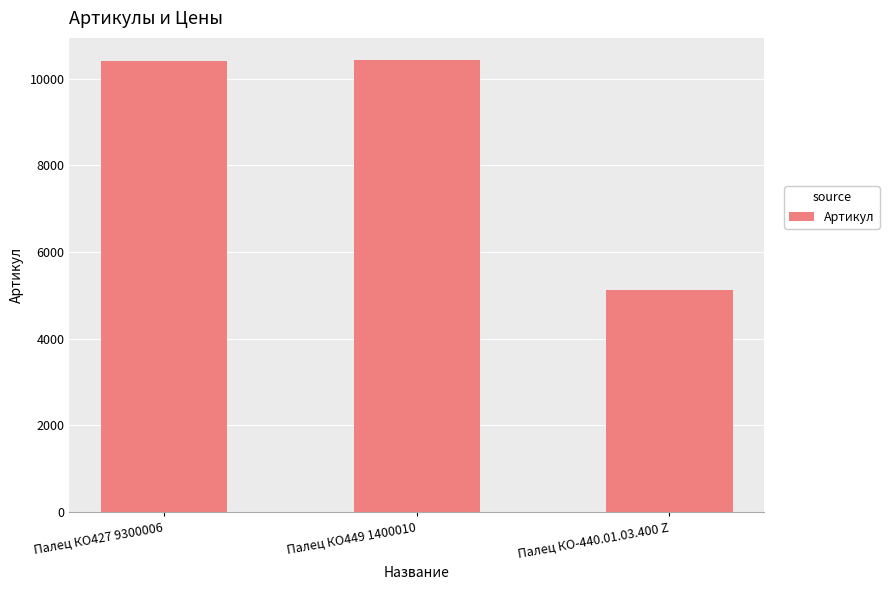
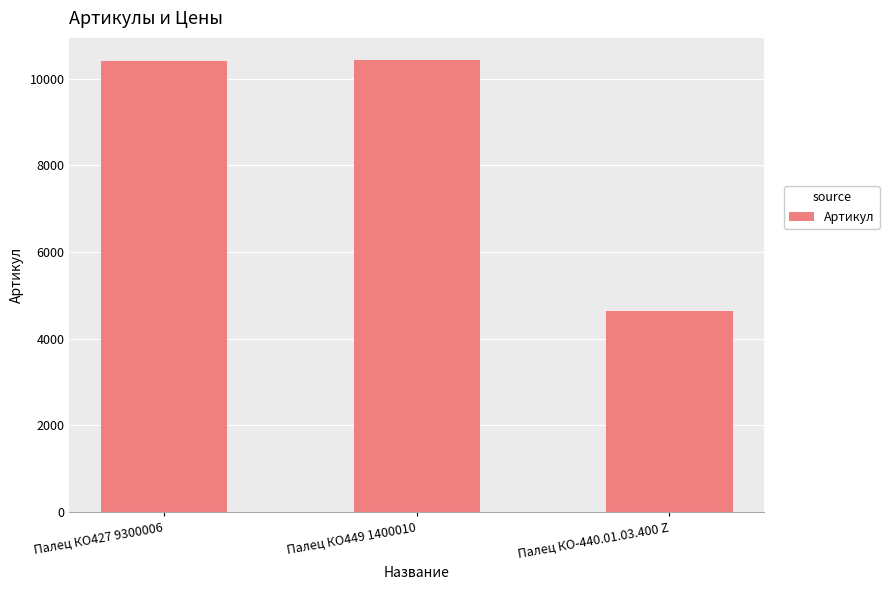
Палец КО-440.01.03.400 Z: 5100 -> 4600
